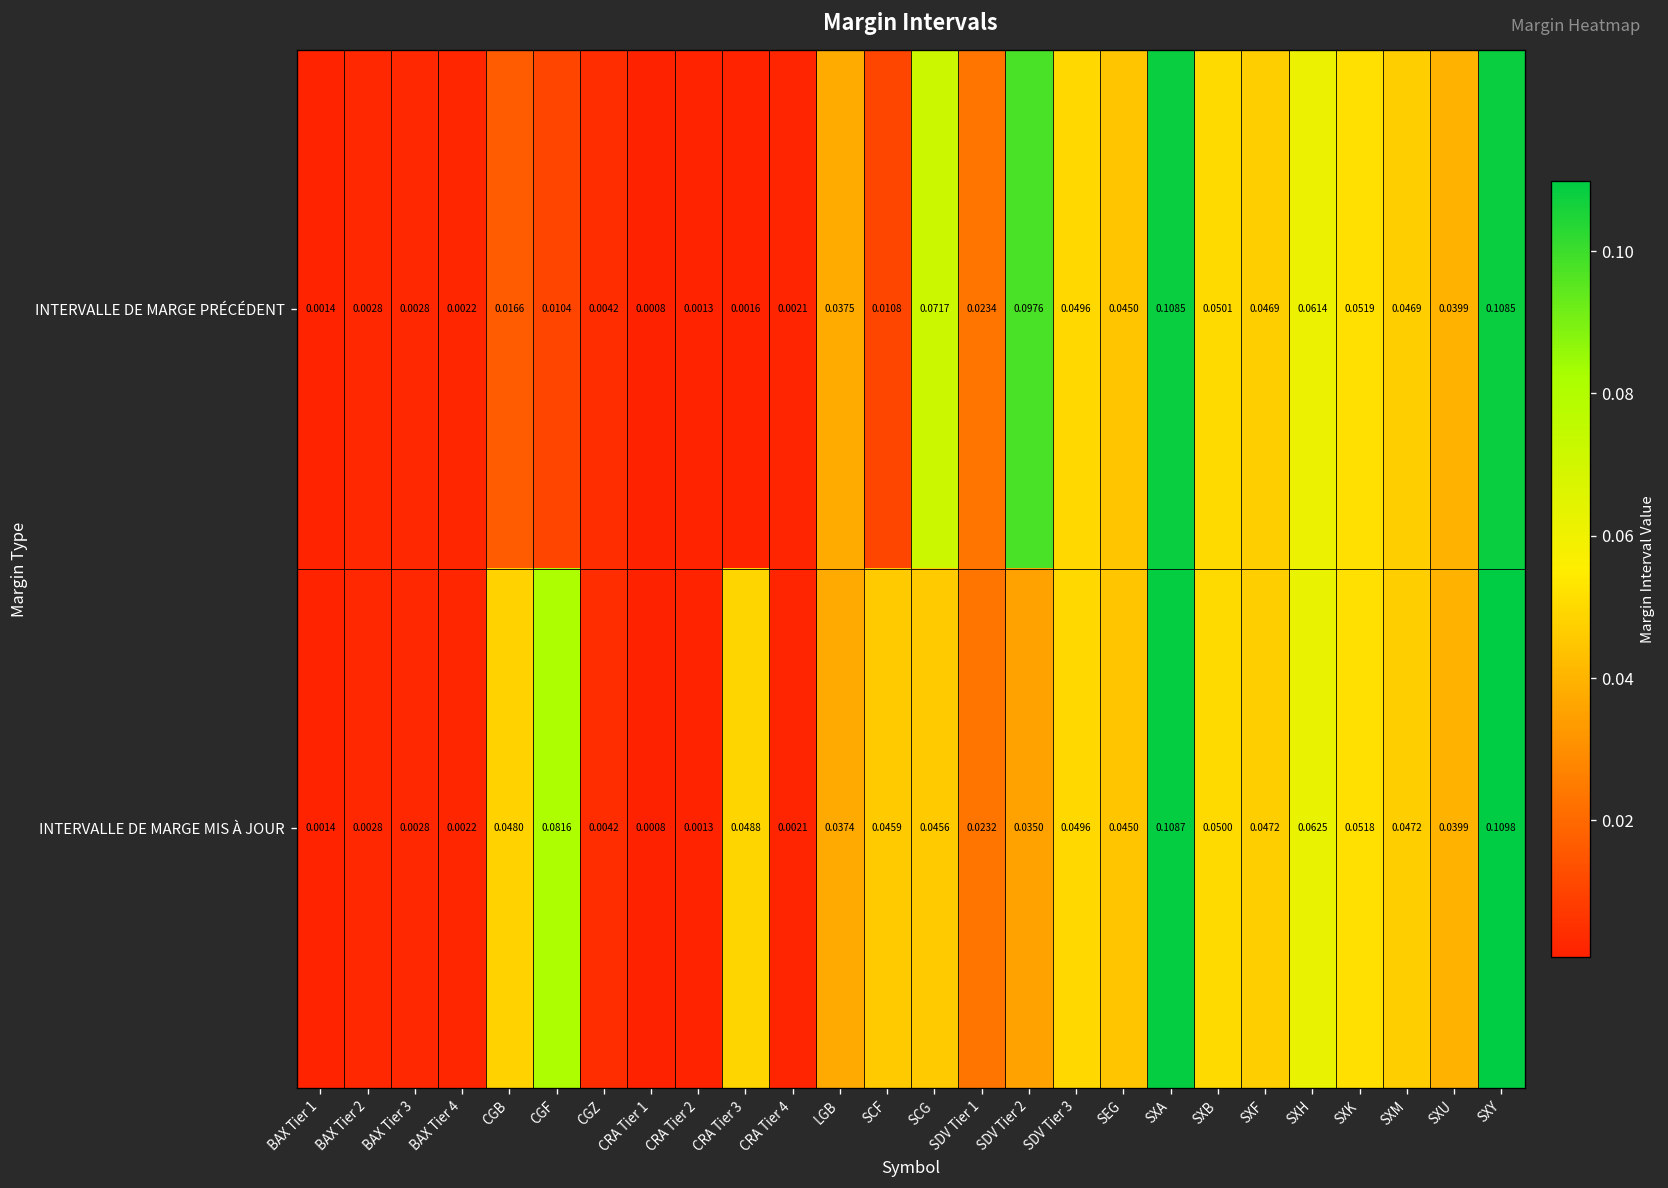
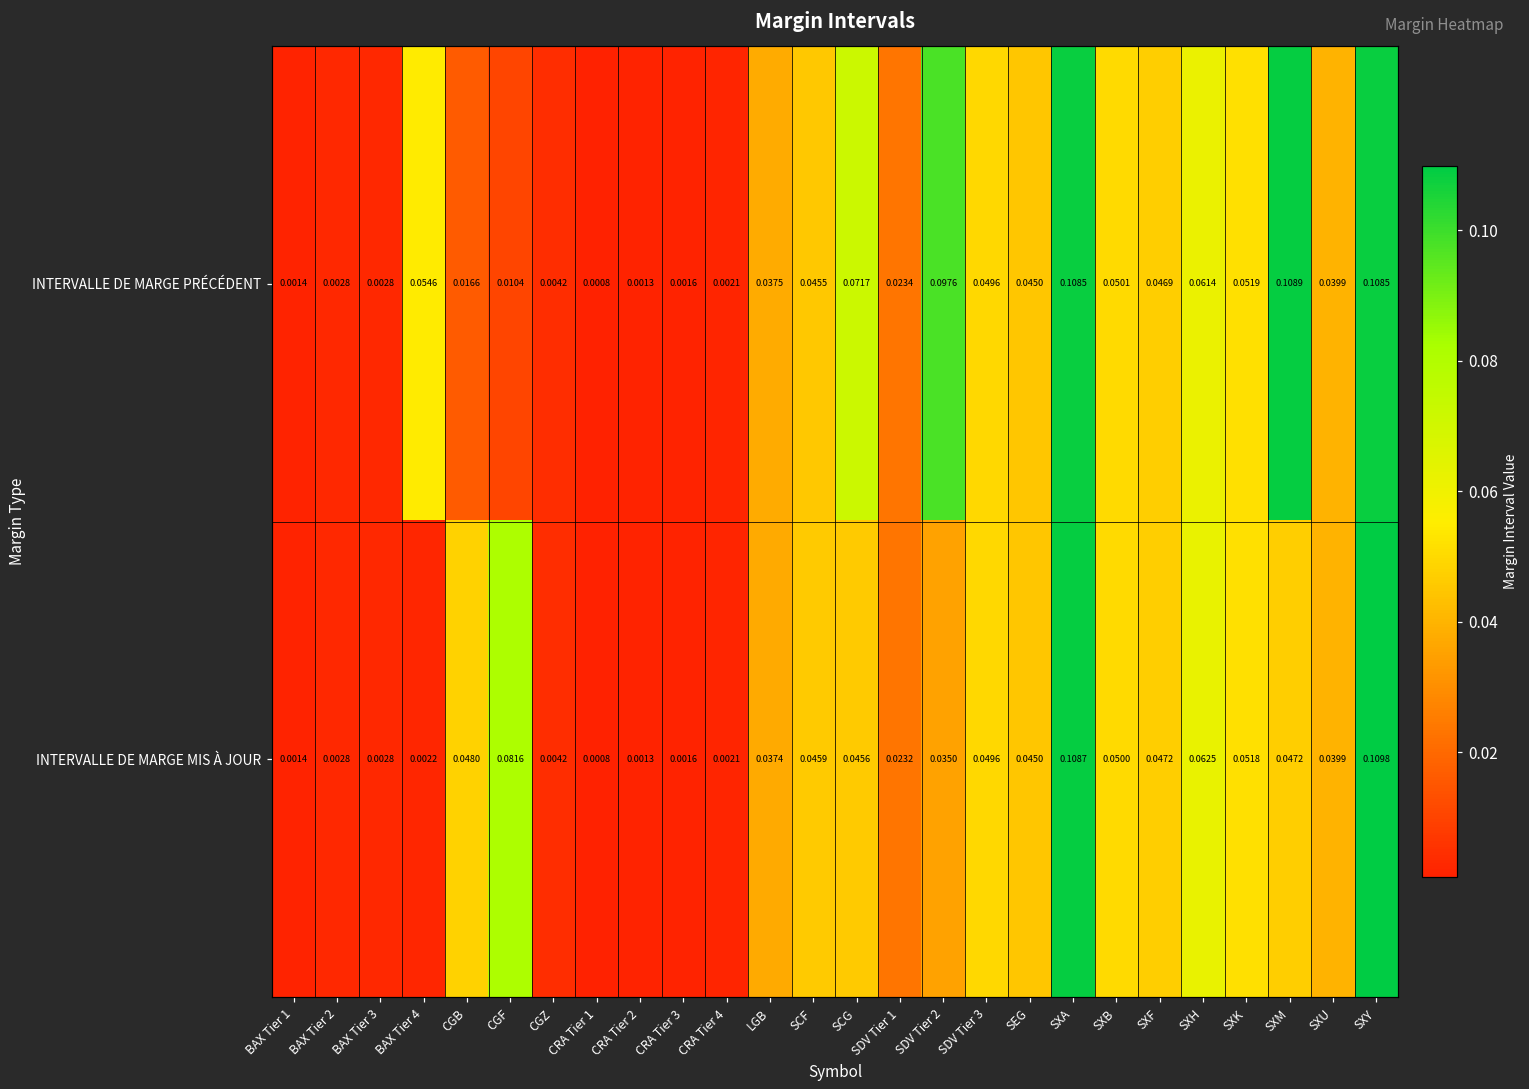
INTERVALLE DE MARGE PRÉCÉDENT, BAX Tier 4: 0.0022 -> 0.0546
INTERVALLE DE MARGE PRÉCÉDENT, SCF: 0.0108 -> 0.0455
INTERVALLE DE MARGE PRÉCÉDENT, SXM: 0.0469 -> 0.1089
INTERVALLE DE MARGE MIS À JOUR, CRA Tier 3: 0.0488 -> 0.0016
